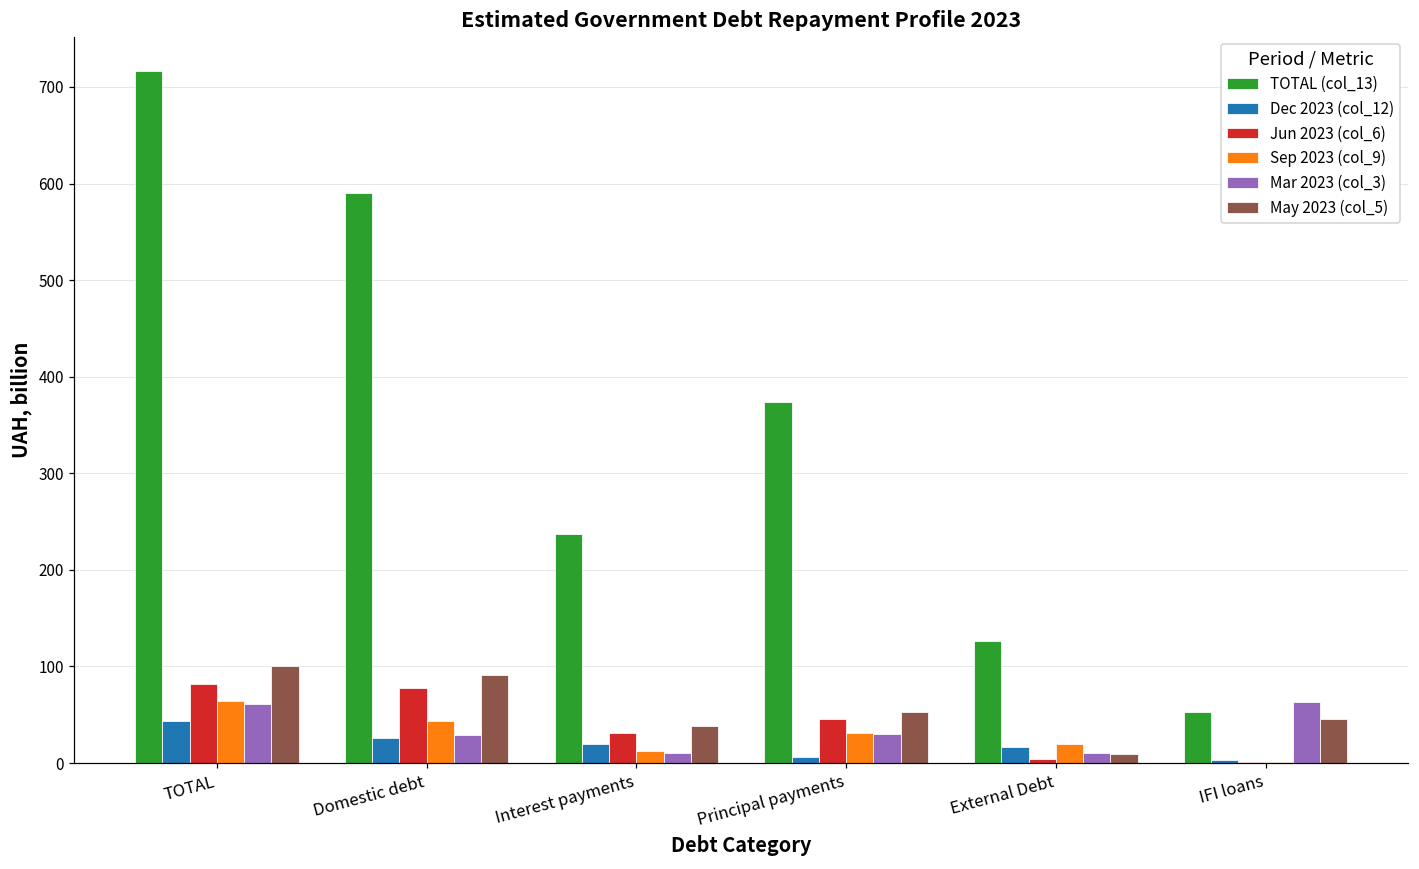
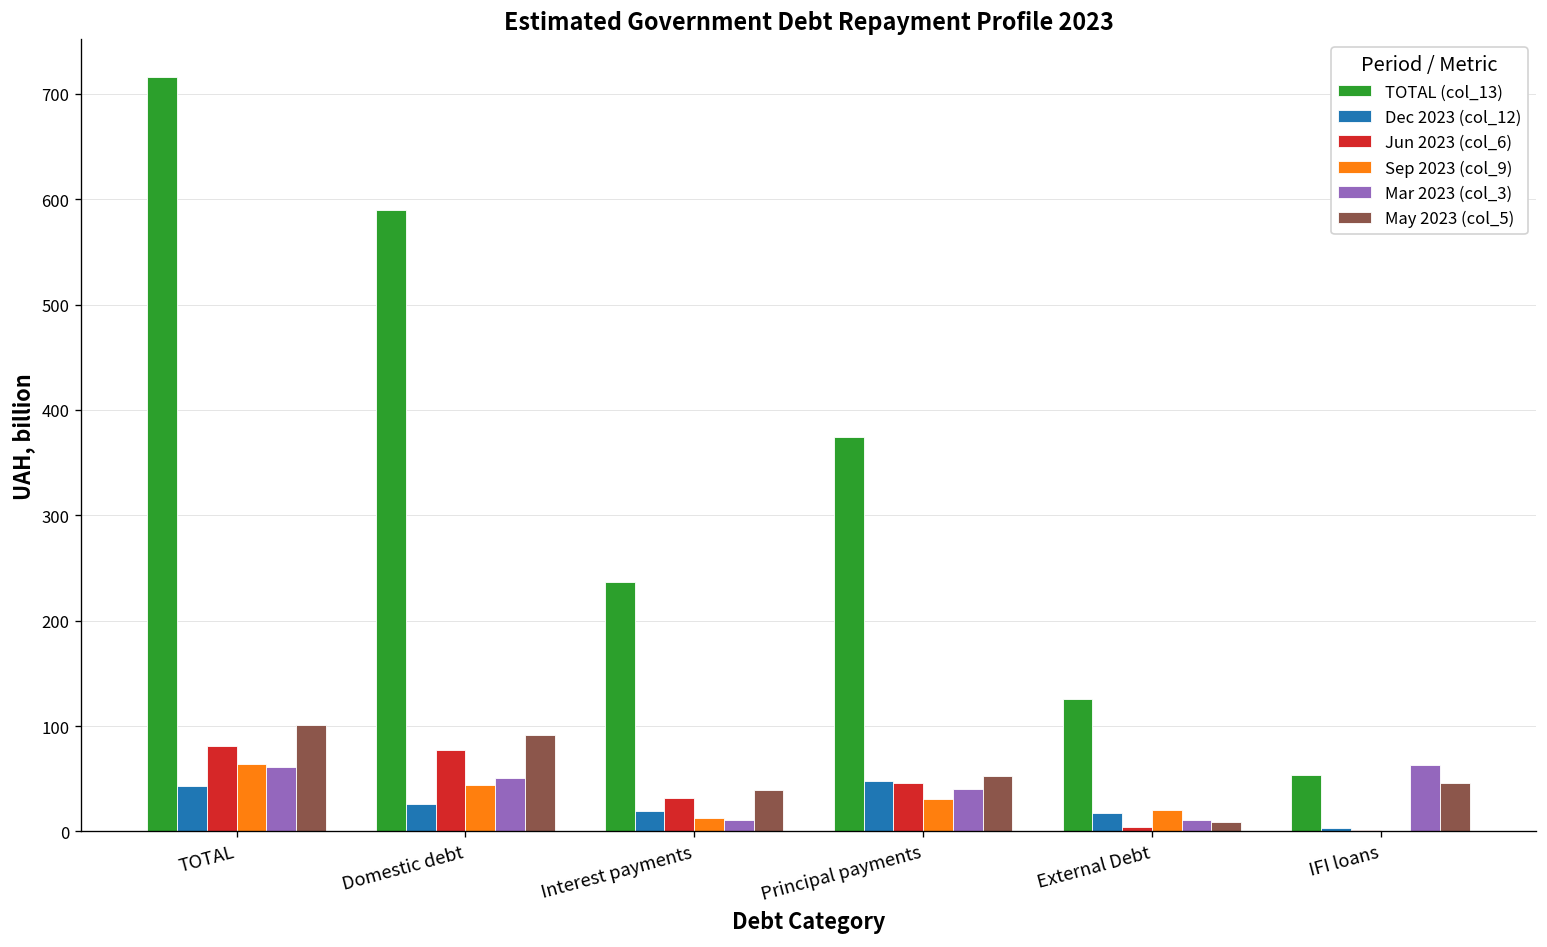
Mar 2023 (col_3), Domestic debt: 30 -> 50
Dec 2023 (col_12), Principal payments: 10 -> 50
Mar 2023 (col_3), Principal payments: 30 -> 40
